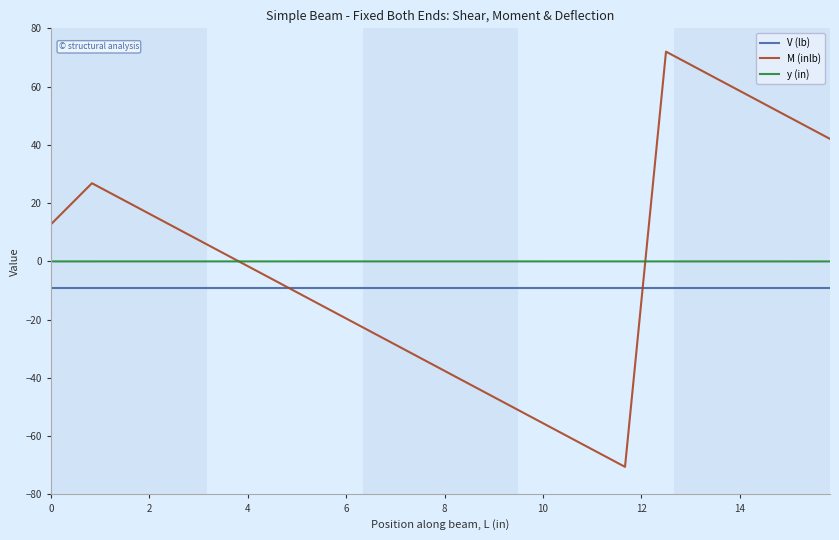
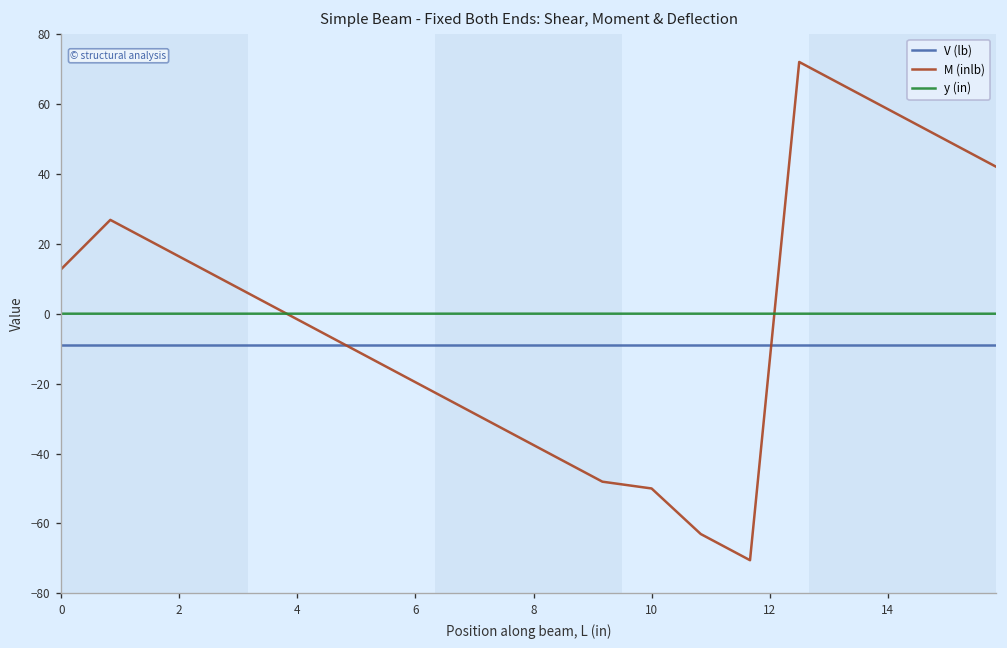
M (inlb), 10: -56 -> -50
